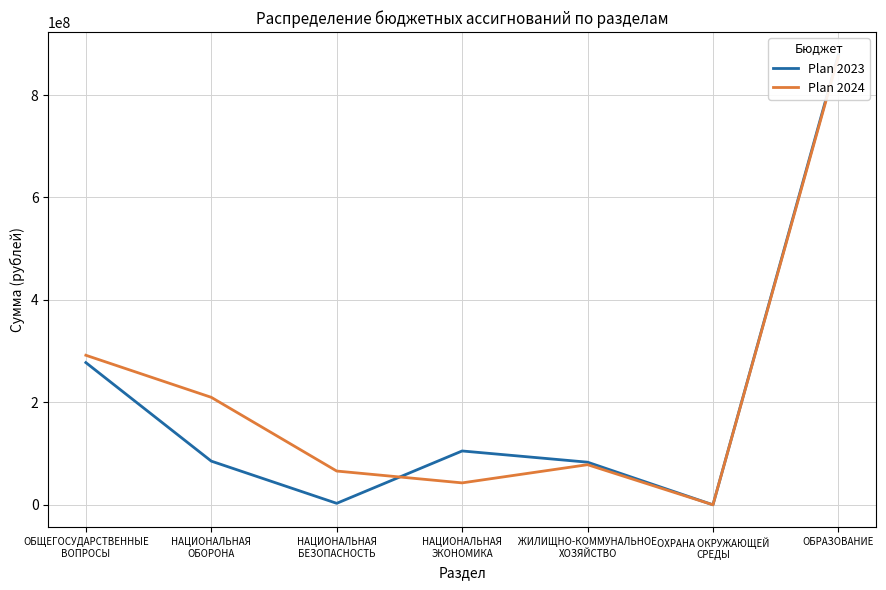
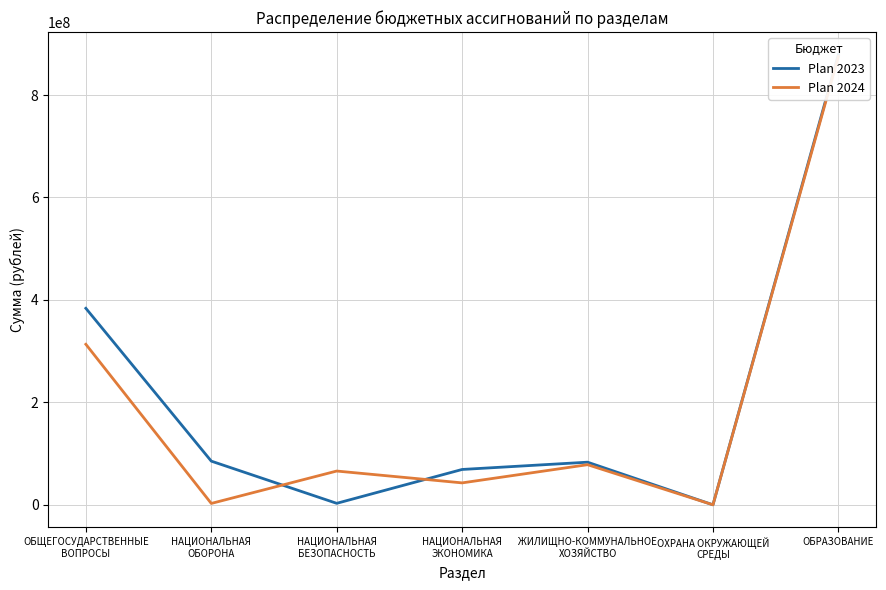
Plan 2023, ОБЩЕГОСУДАРСТВЕННЫЕ ВОПРОСЫ: 280000000 -> 380000000
Plan 2024, ОБЩЕГОСУДАРСТВЕННЫЕ ВОПРОСЫ: 290000000 -> 310000000
Plan 2024, НАЦИОНАЛЬНАЯ ОБОРОНА: 210000000 -> 0
Plan 2023, НАЦИОНАЛЬНАЯ ЭКОНОМИКА: 110000000 -> 70000000
